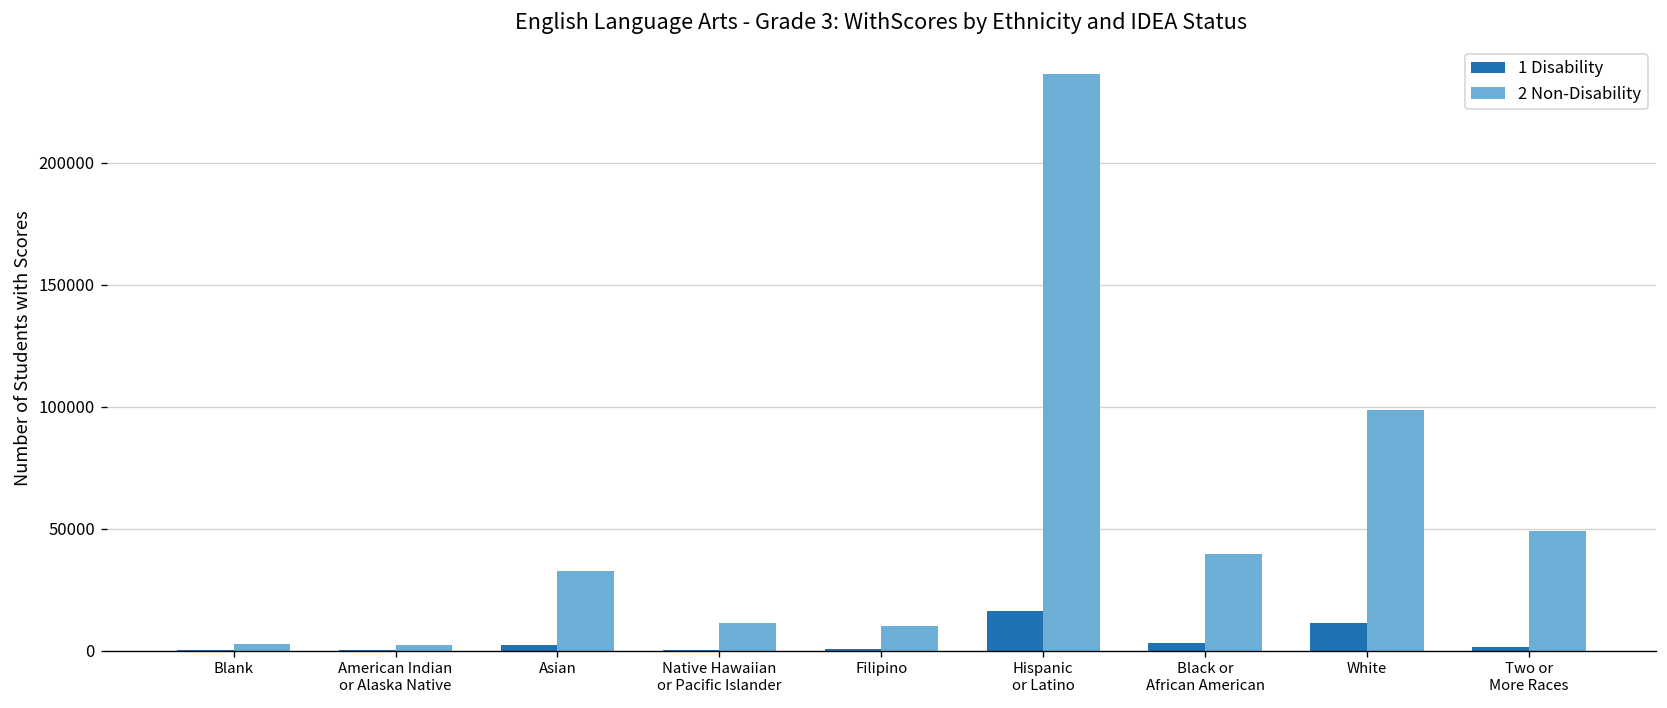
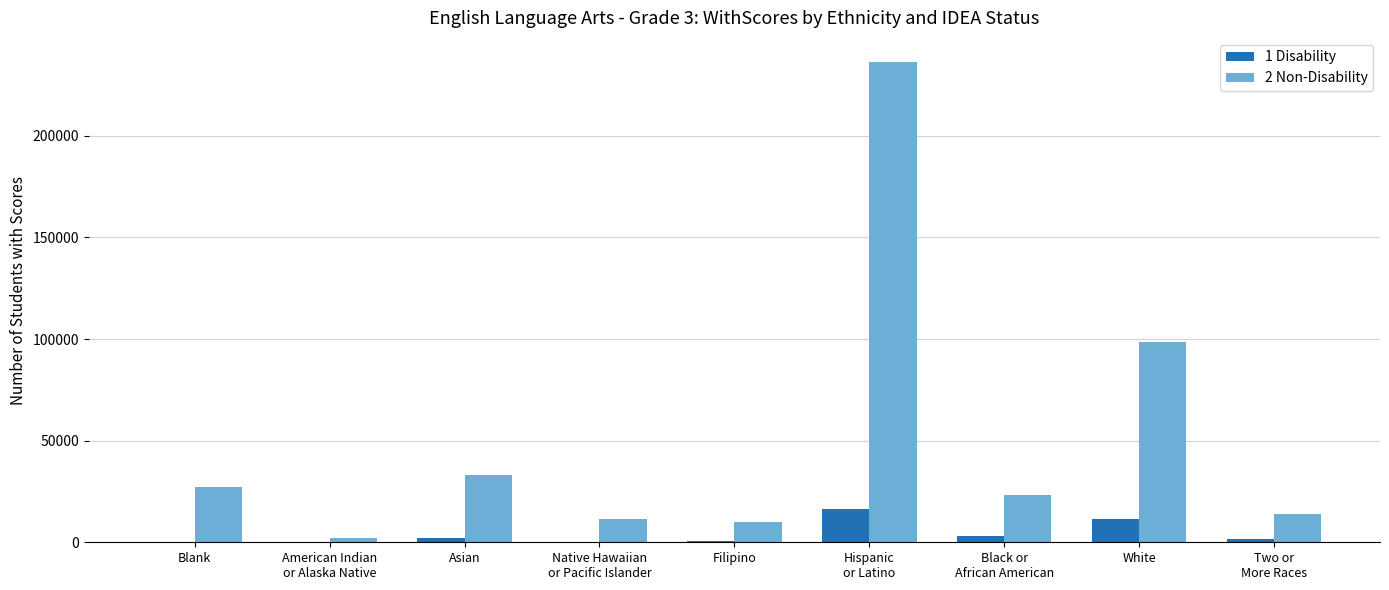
2 Non-Disability, Blank: 3000 -> 27000
2 Non-Disability, Black or African American: 40000 -> 23000
2 Non-Disability, Two or More Races: 49000 -> 14000
